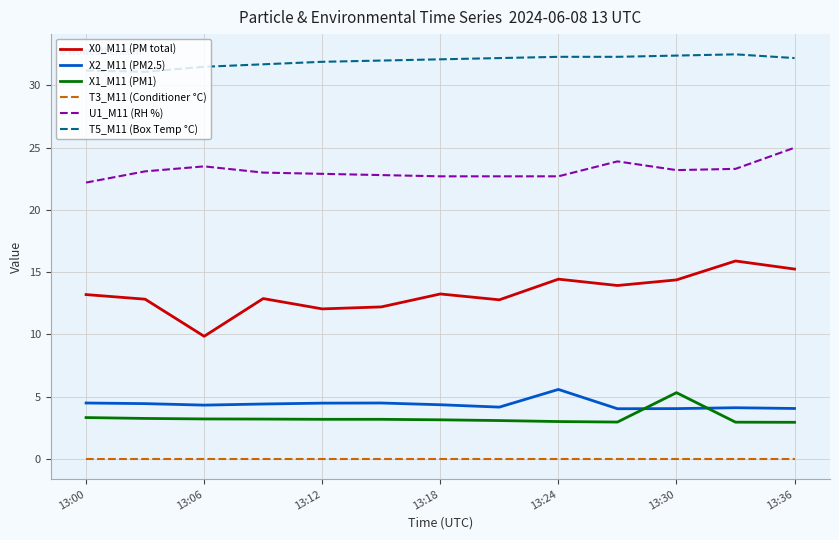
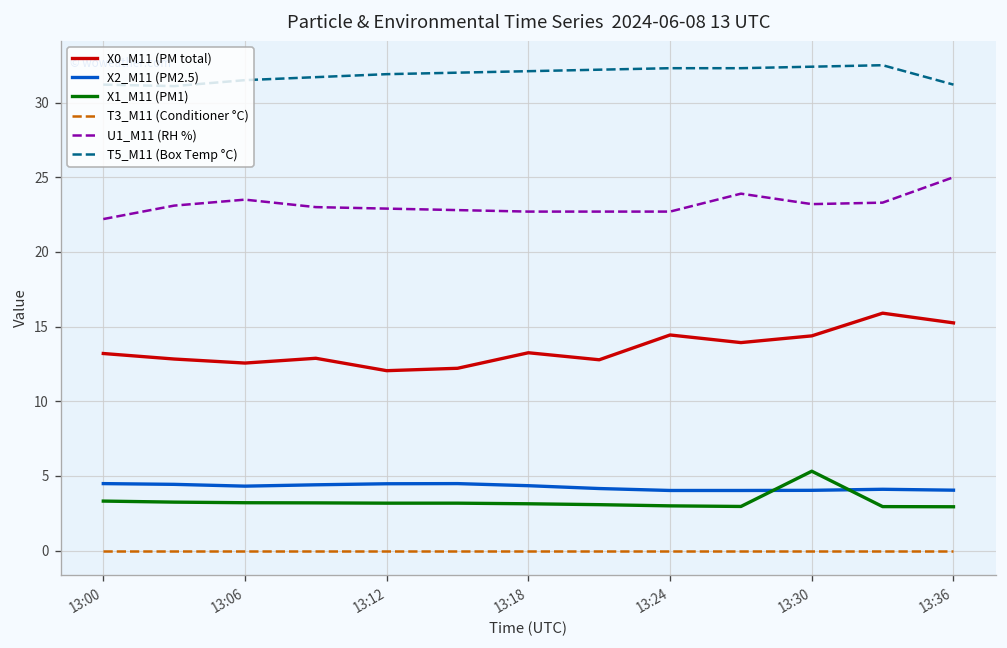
X0_M11 (PM total), 13:06: 9.9 -> 12.6
X2_M11 (PM2.5), 13:24: 5.6 -> 4.0
T5_M11 (Box Temp °C), 13:36: 32.2 -> 31.2
